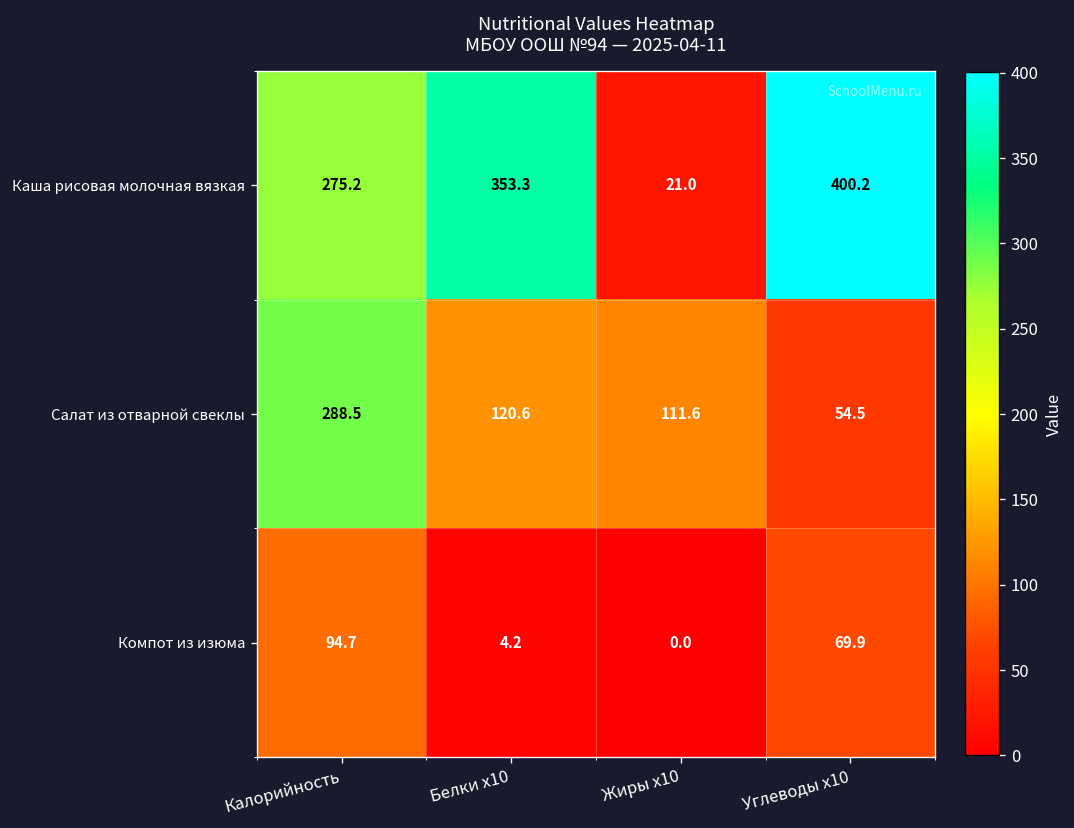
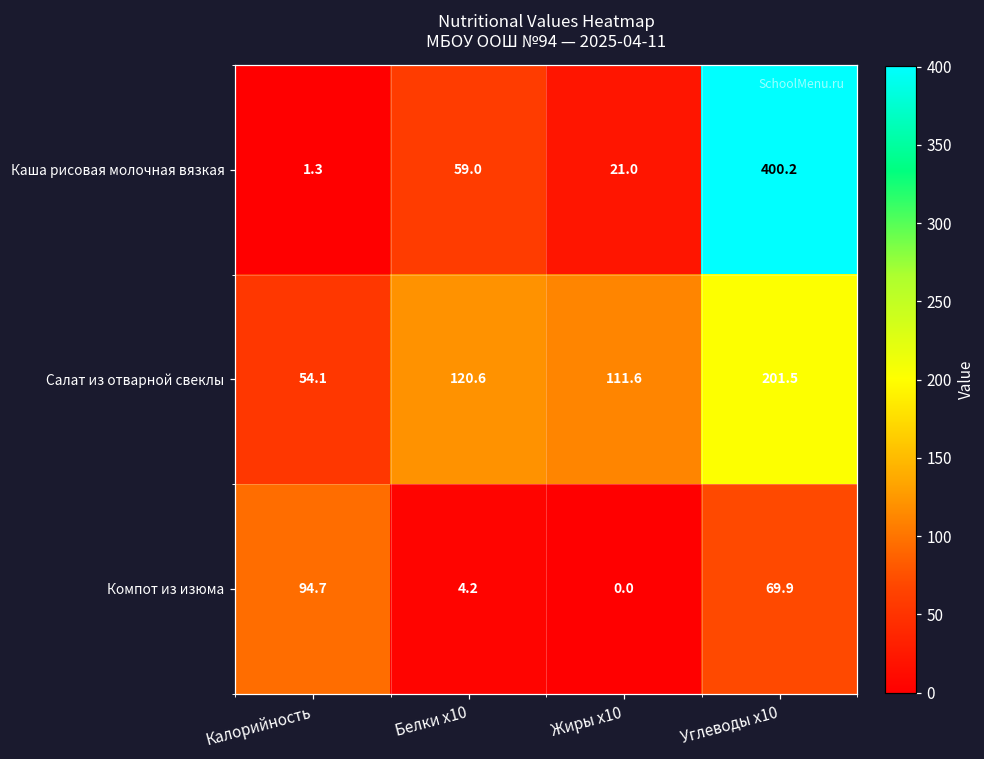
Каша рисовая молочная вязкая, Калорийность: 275.2 -> 1.3
Каша рисовая молочная вязкая, Белки x10: 353.3 -> 59.0
Салат из отварной свеклы, Калорийность: 288.5 -> 54.1
Салат из отварной свеклы, Углеводы x10: 54.5 -> 201.5
